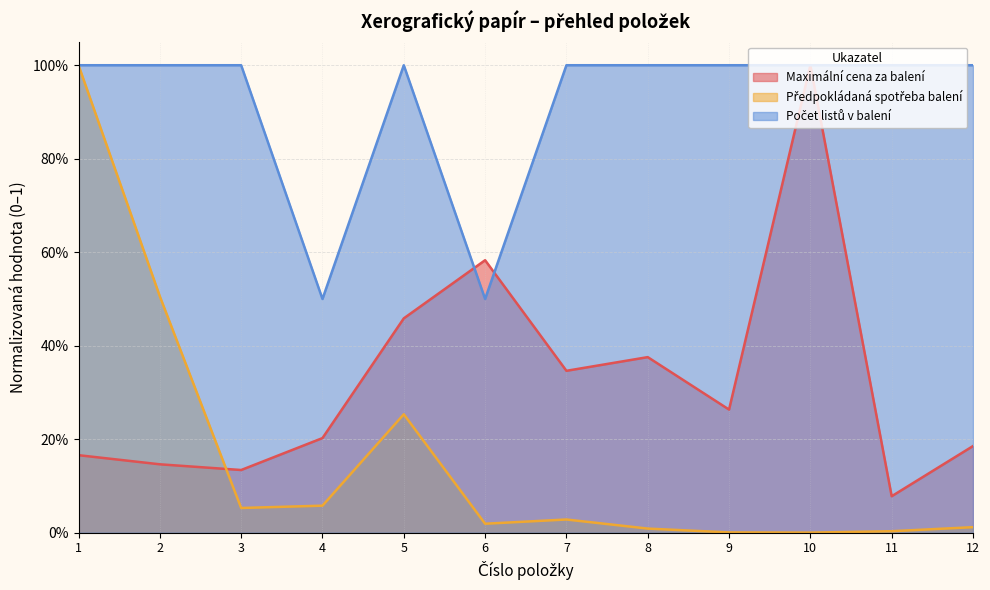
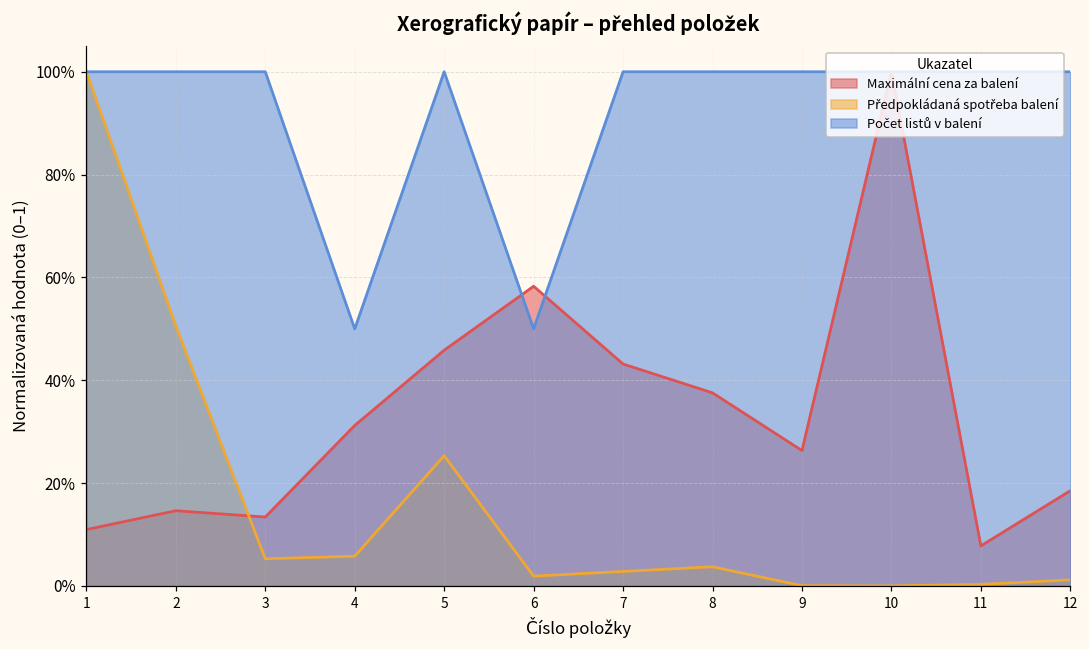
Maximální cena za balení, 1: 17% -> 11%
Maximální cena za balení, 4: 20% -> 31%
Maximální cena za balení, 7: 35% -> 43%
Předpokládaná spotřeba balení, 8: 1% -> 4%
